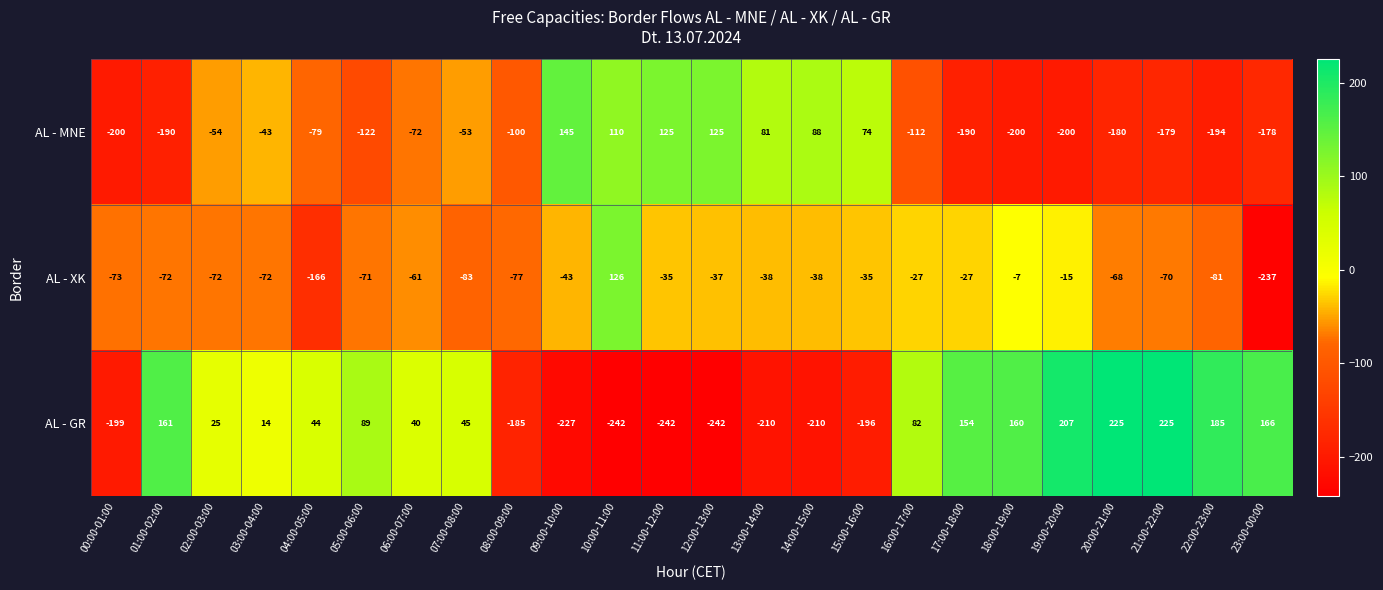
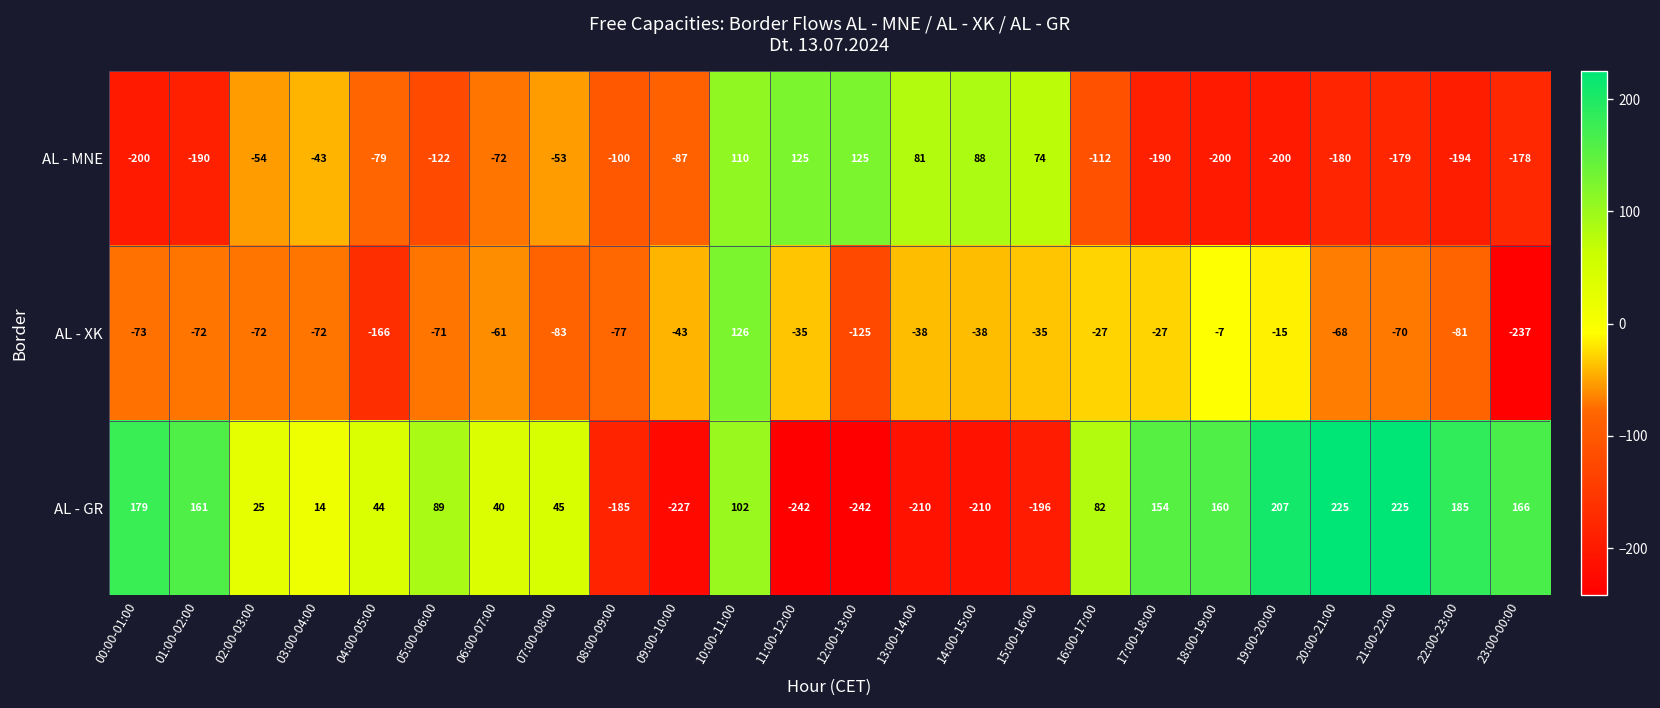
AL - MNE, 09:00-10:00: 145 -> -87
AL - XK, 12:00-13:00: -37 -> -125
AL - GR, 00:00-01:00: -199 -> 179
AL - GR, 10:00-11:00: -242 -> 102
